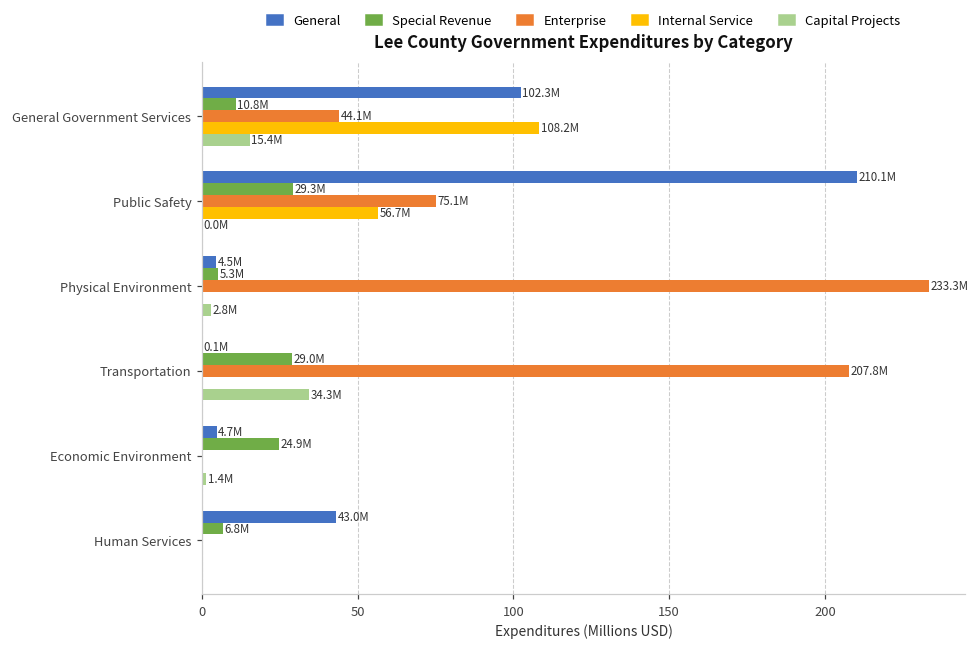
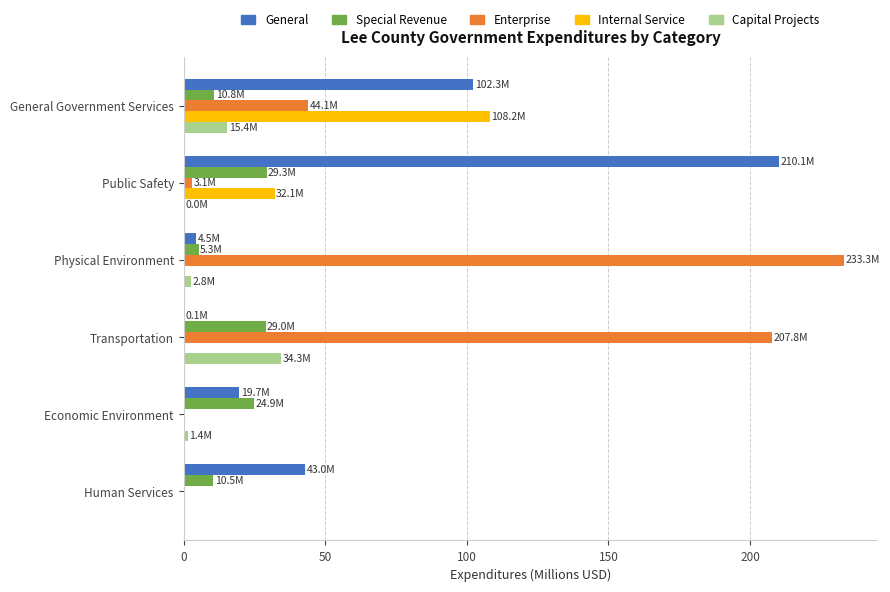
Enterprise, Public Safety: 75.1M -> 3.1M
Internal Service, Public Safety: 56.7M -> 32.1M
General, Economic Environment: 4.7M -> 19.7M
Special Revenue, Human Services: 6.8M -> 10.5M
